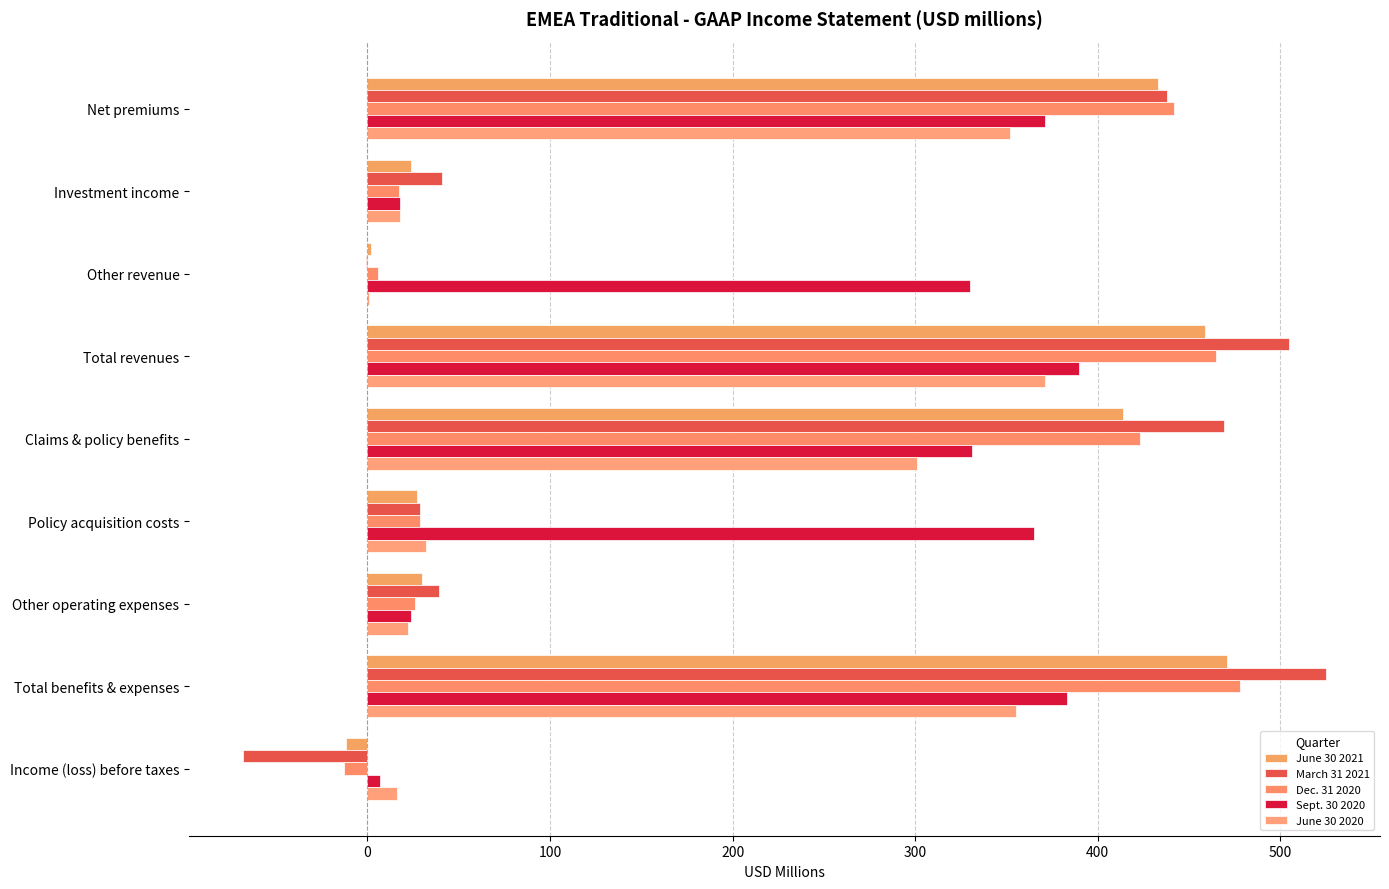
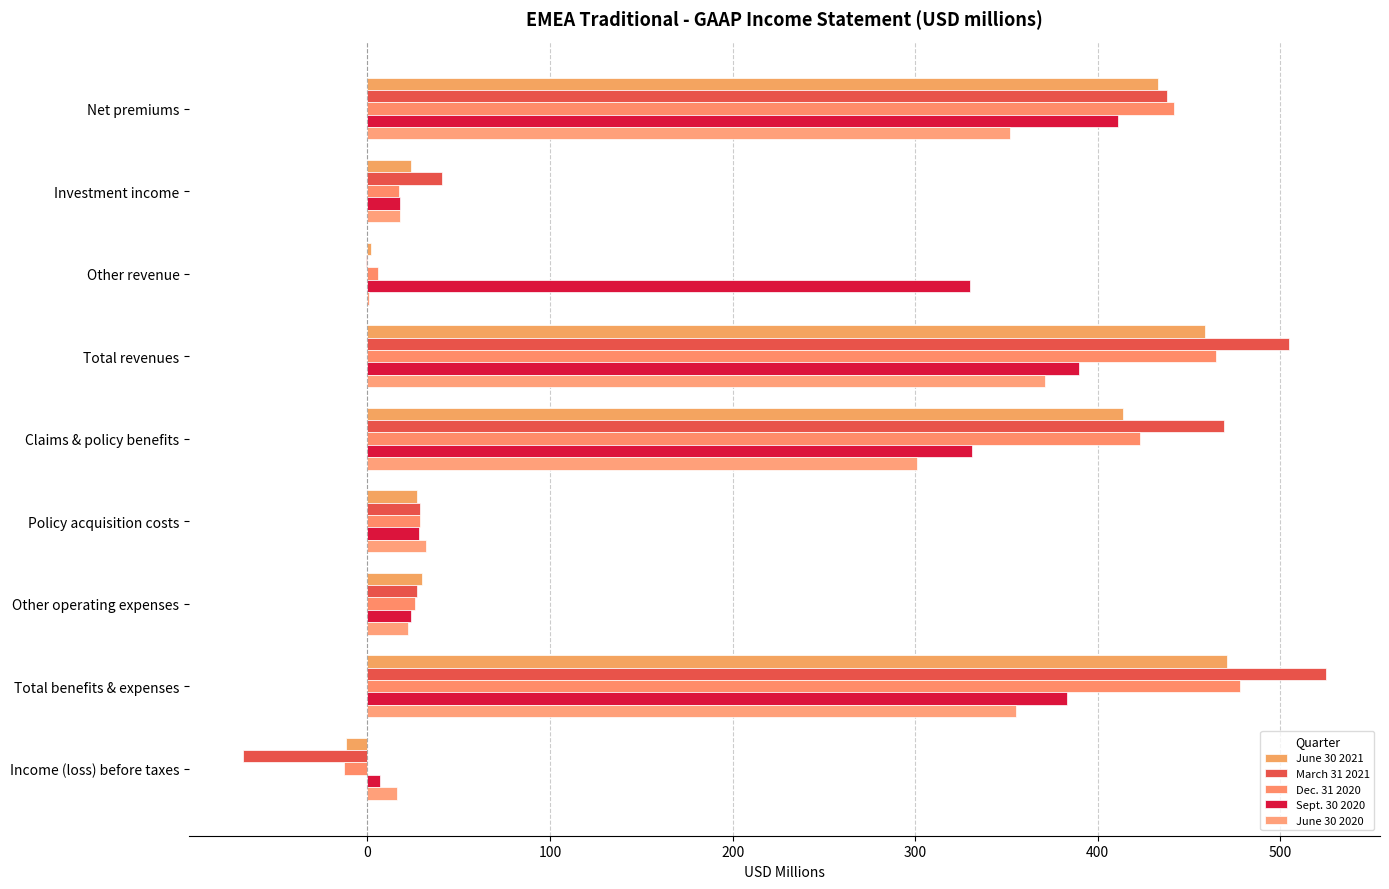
Sept. 30 2020, Net premiums: 371 -> 411
Sept. 30 2020, Policy acquisition costs: 365 -> 28
March 31 2021, Other operating expenses: 39 -> 27
